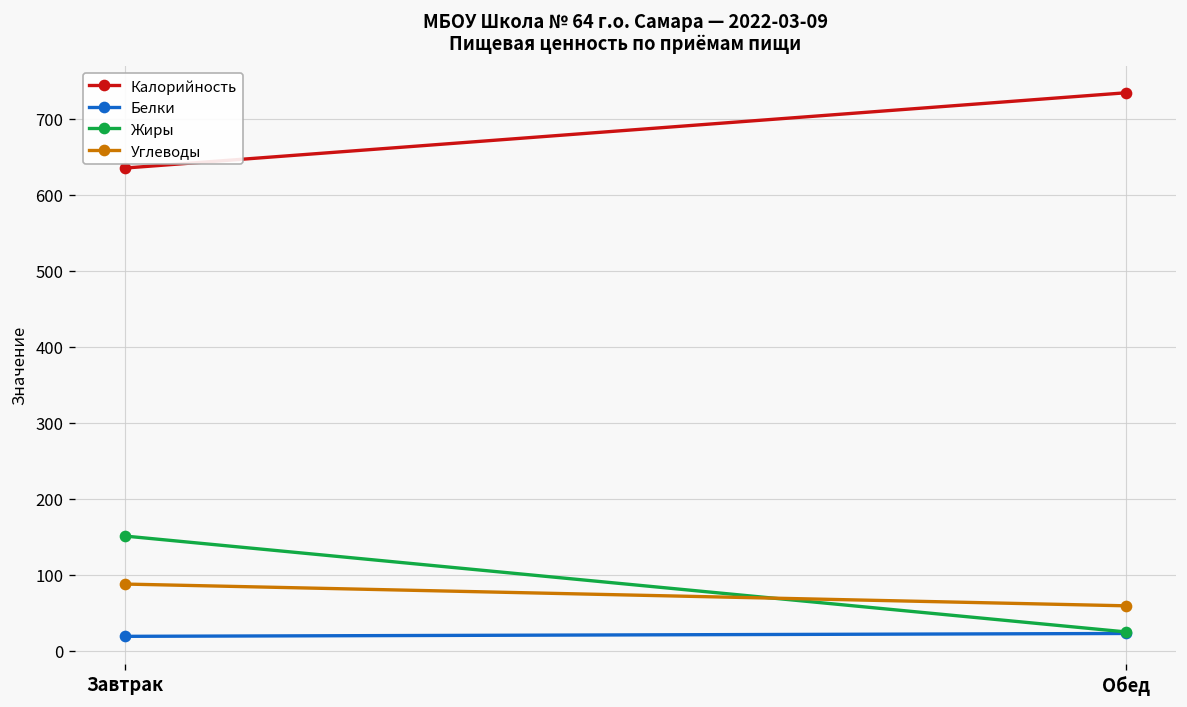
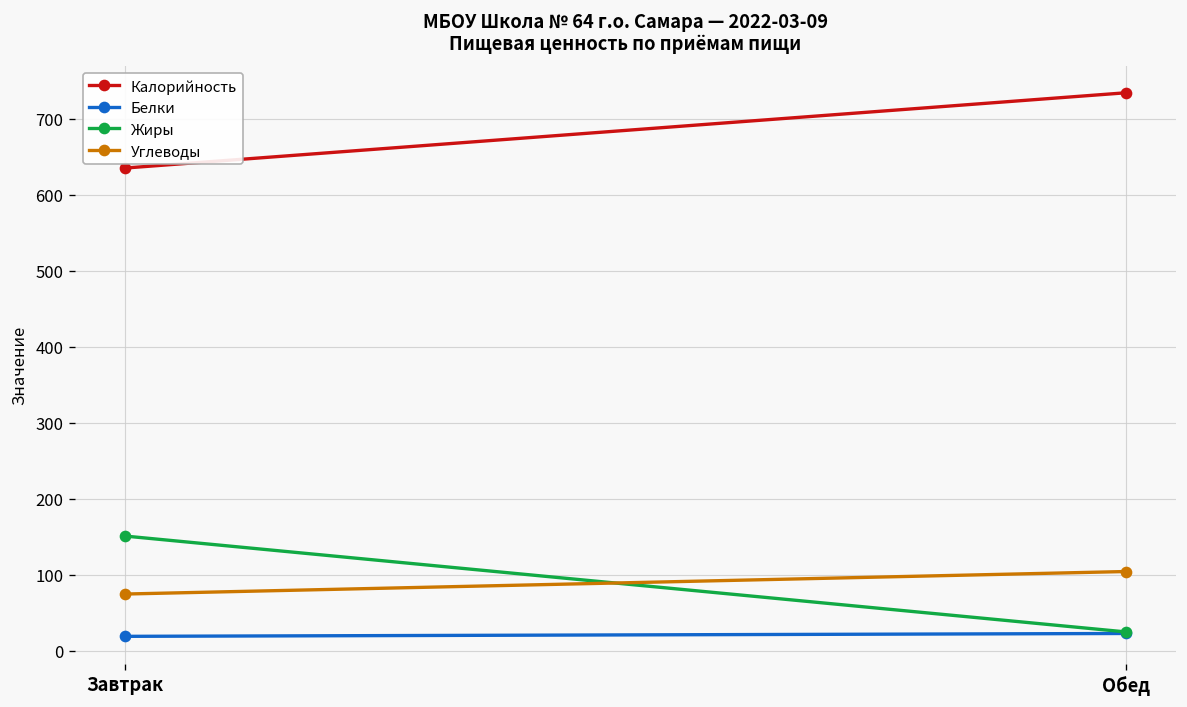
Углеводы, Завтрак: 90 -> 70
Углеводы, Обед: 60 -> 100
